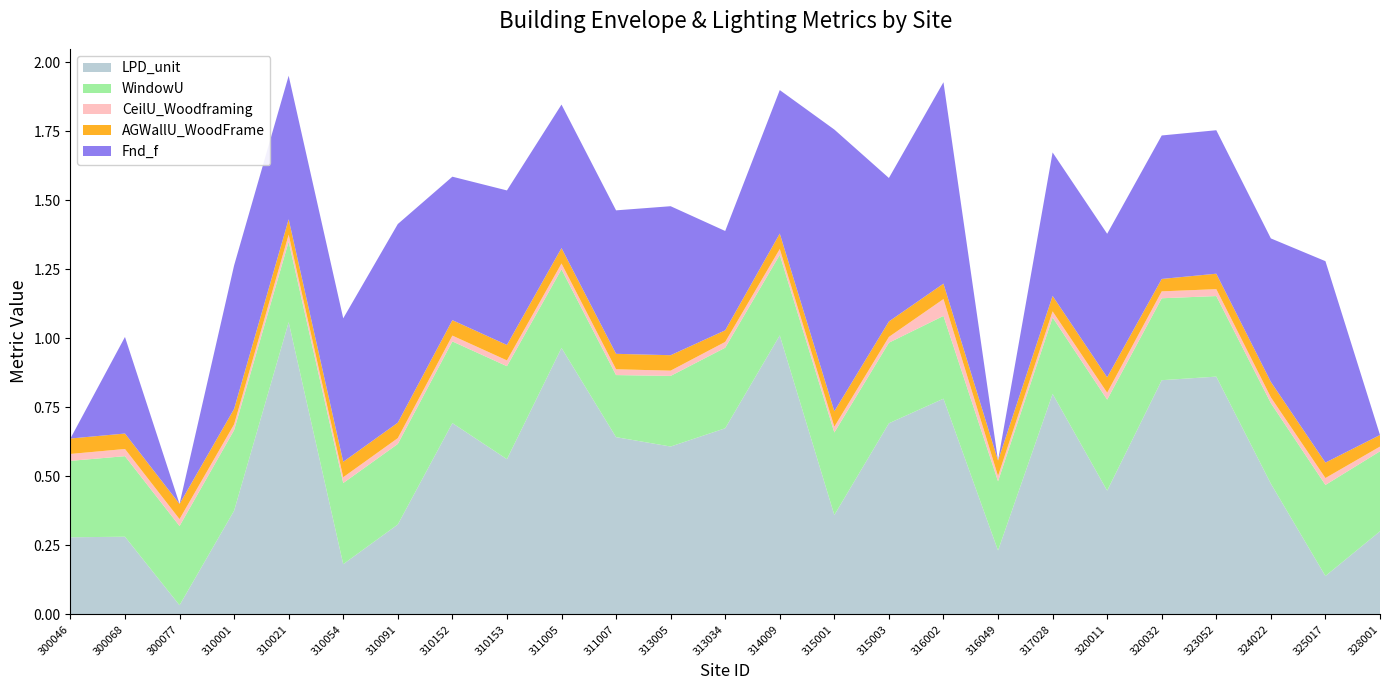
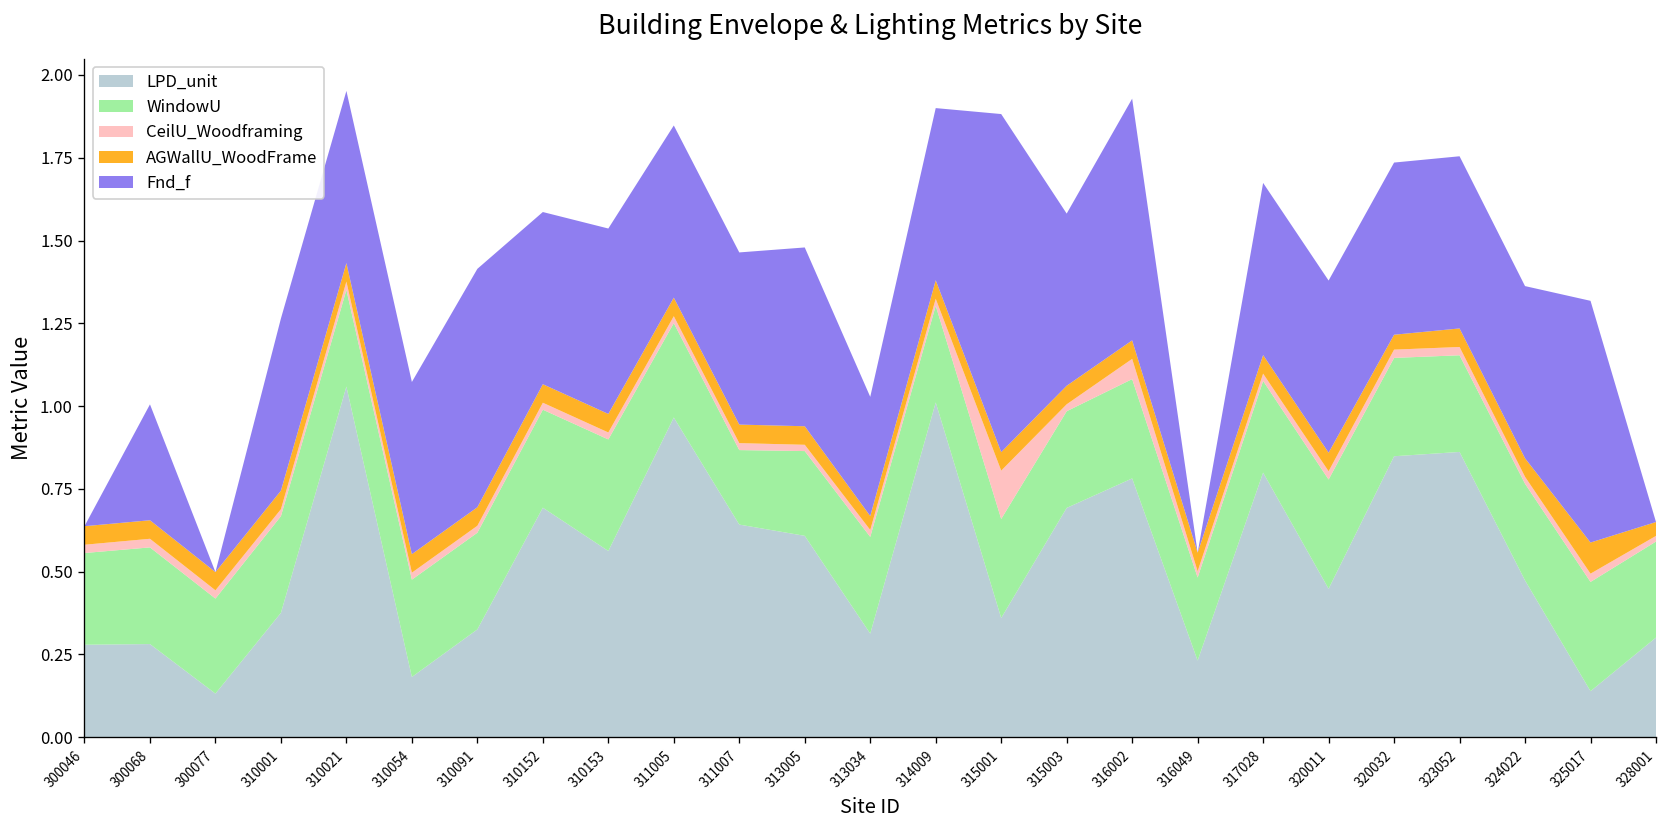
LPD_unit, 300077: 0.03 -> 0.13
LPD_unit, 313034: 0.67 -> 0.31
CeilU_Woodframing, 315001: 0.02 -> 0.15
AGWallU_WoodFrame, 325017: 0.06 -> 0.09
